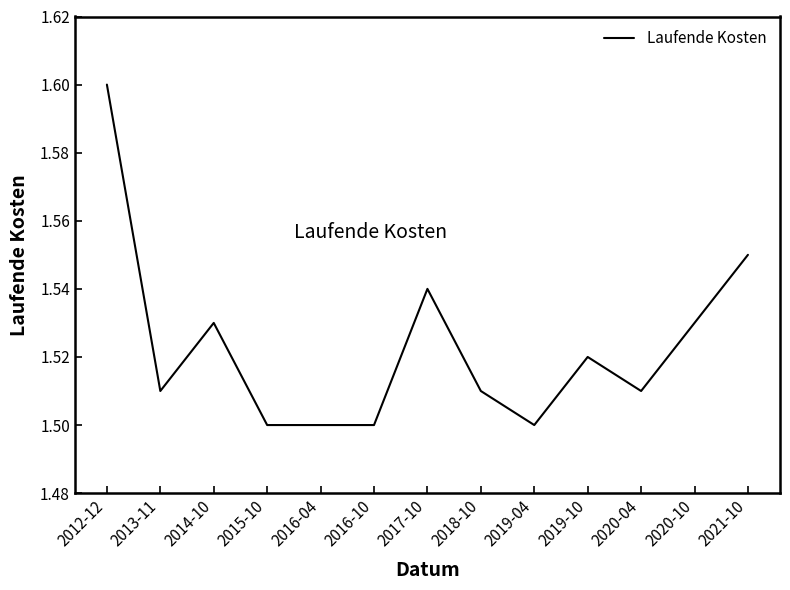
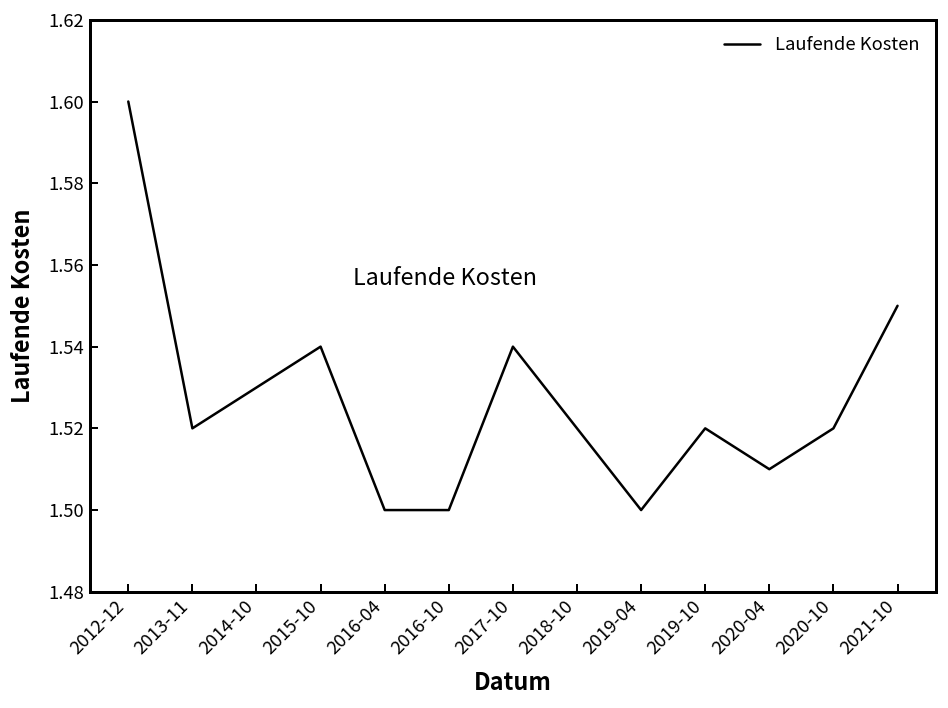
2013-11: 1.51 -> 1.52
2015-10: 1.50 -> 1.54
2018-10: 1.51 -> 1.52
2020-10: 1.53 -> 1.52
